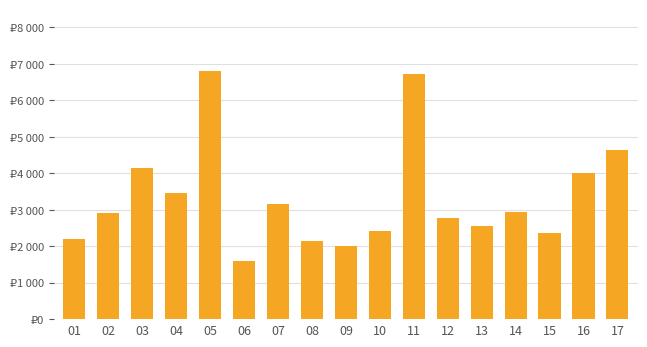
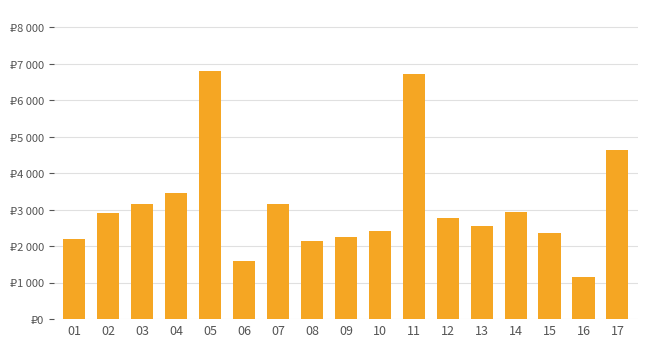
03: ₽4100 -> ₽3200
09: ₽2000 -> ₽2300
16: ₽4000 -> ₽1200
